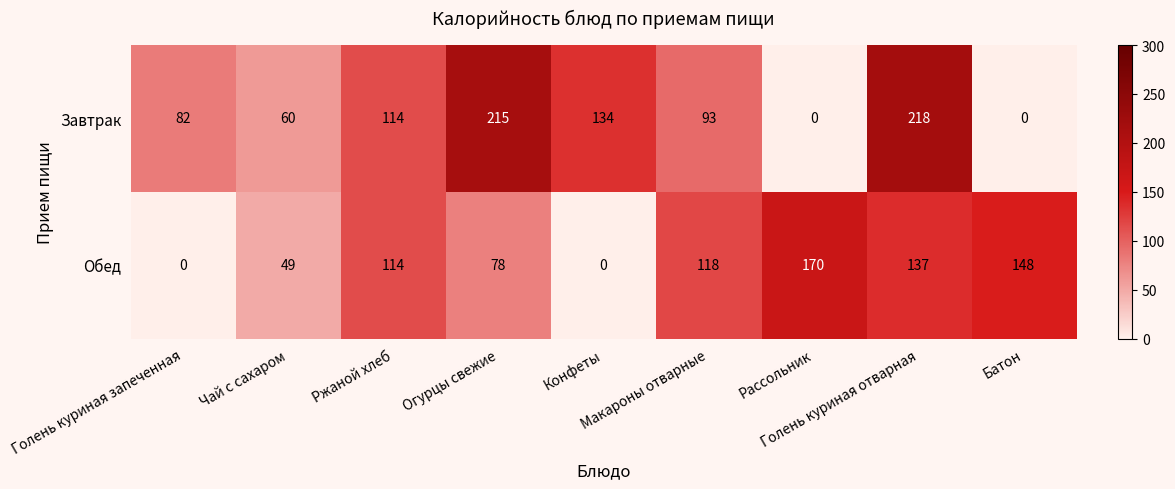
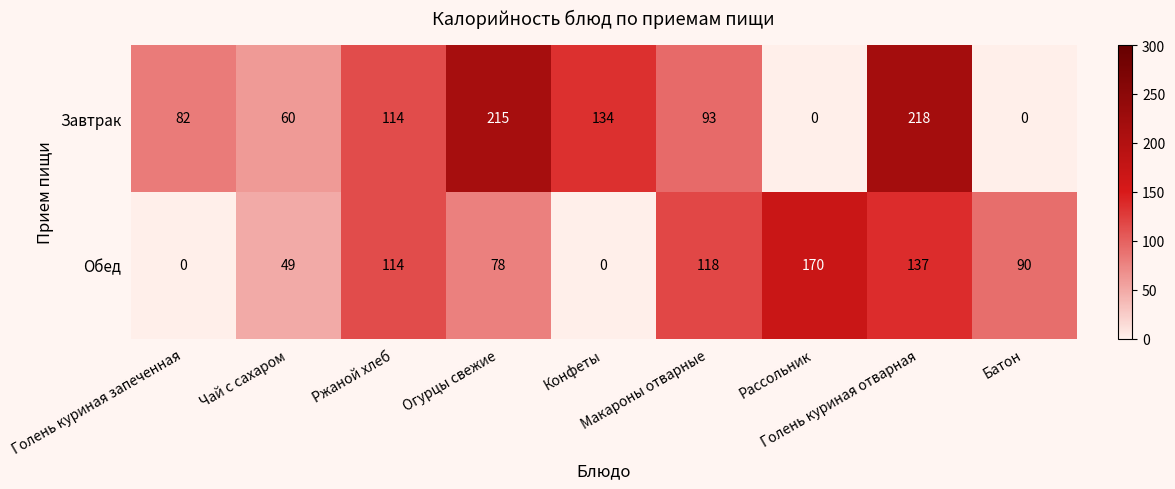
Обед, Батон: 148 -> 90
